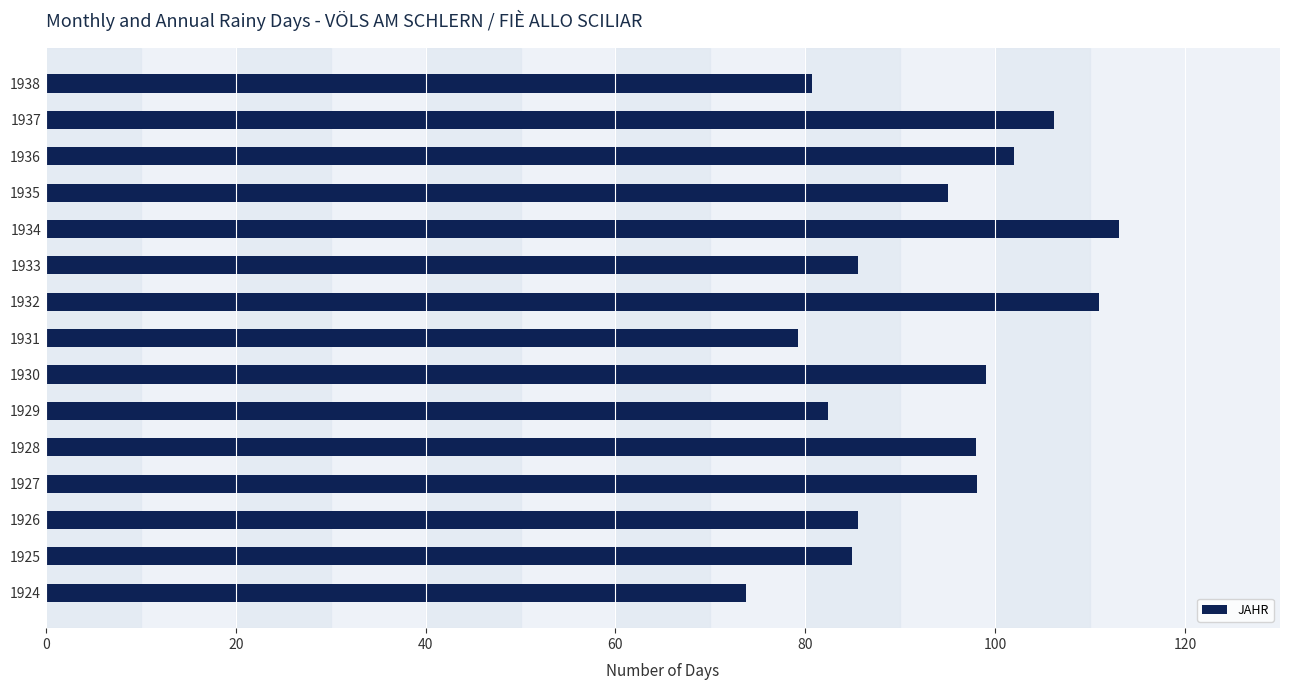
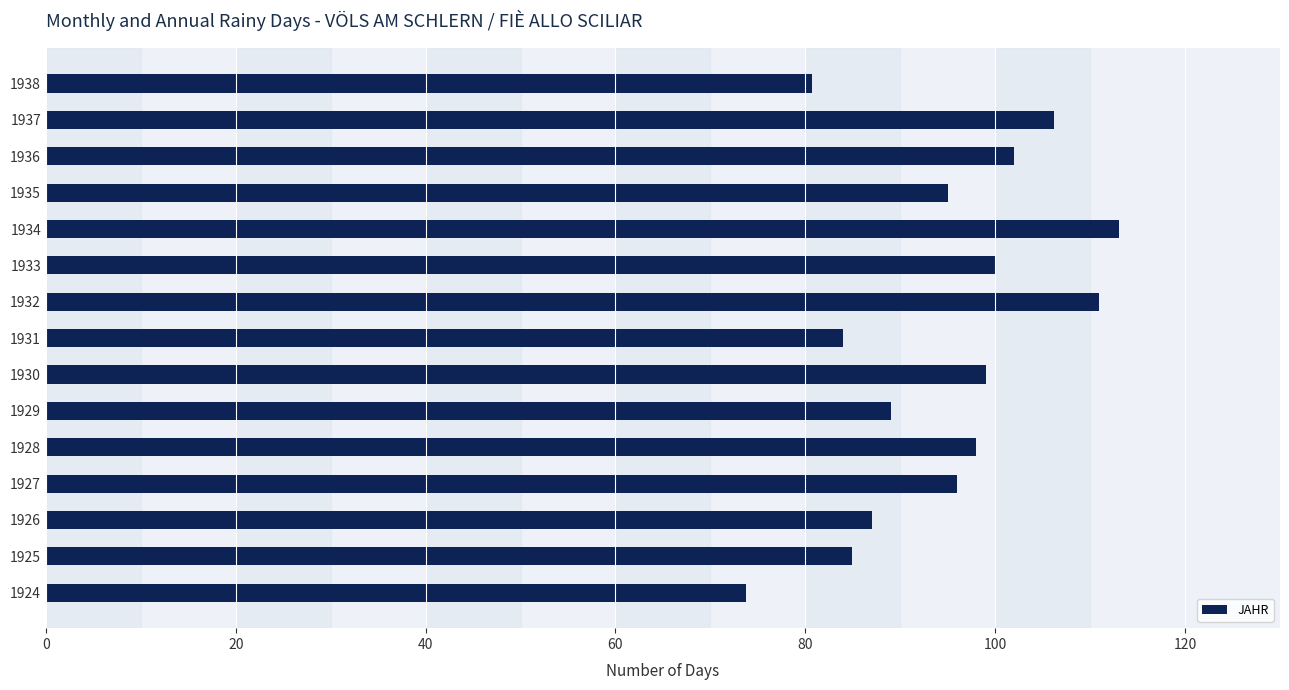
1933: 86 -> 100
1931: 79 -> 84
1929: 82 -> 89
1927: 98 -> 96
1926: 86 -> 87
